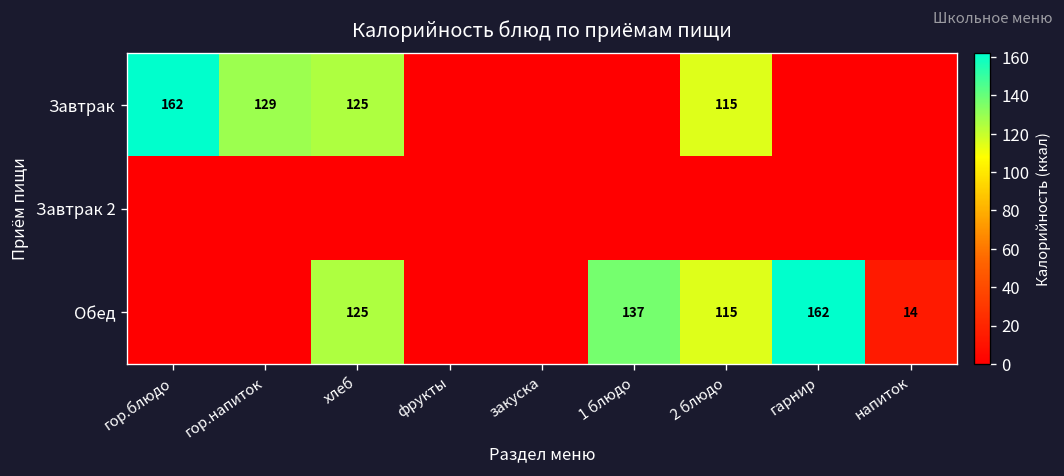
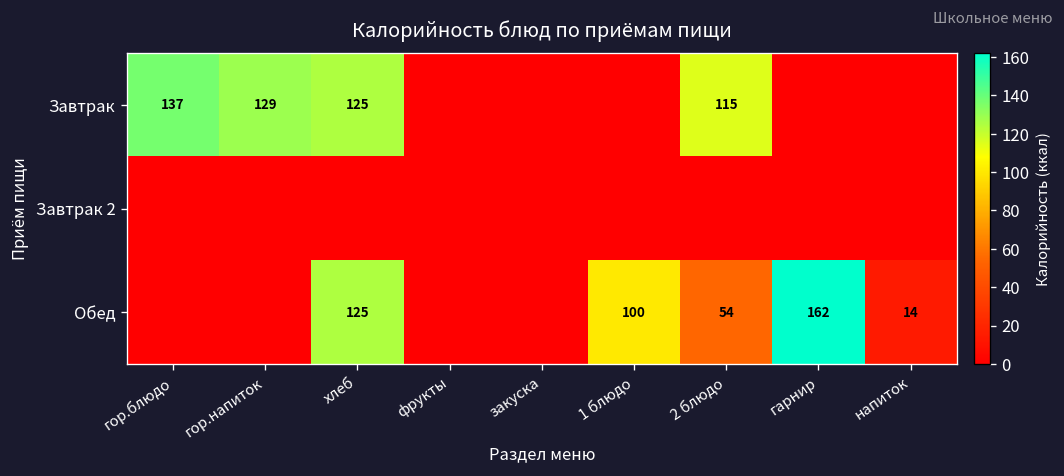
Завтрак, гор.блюдо: 162 -> 137
Обед, 1 блюдо: 137 -> 100
Обед, 2 блюдо: 115 -> 54
